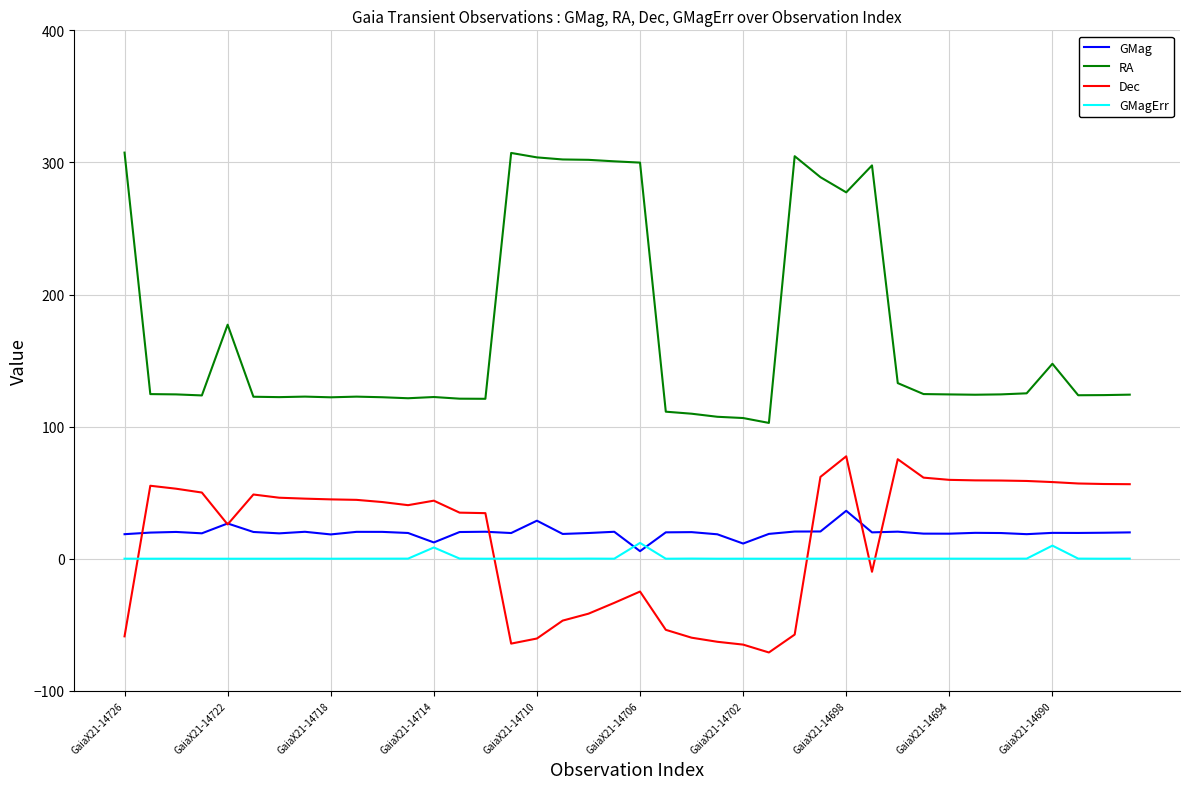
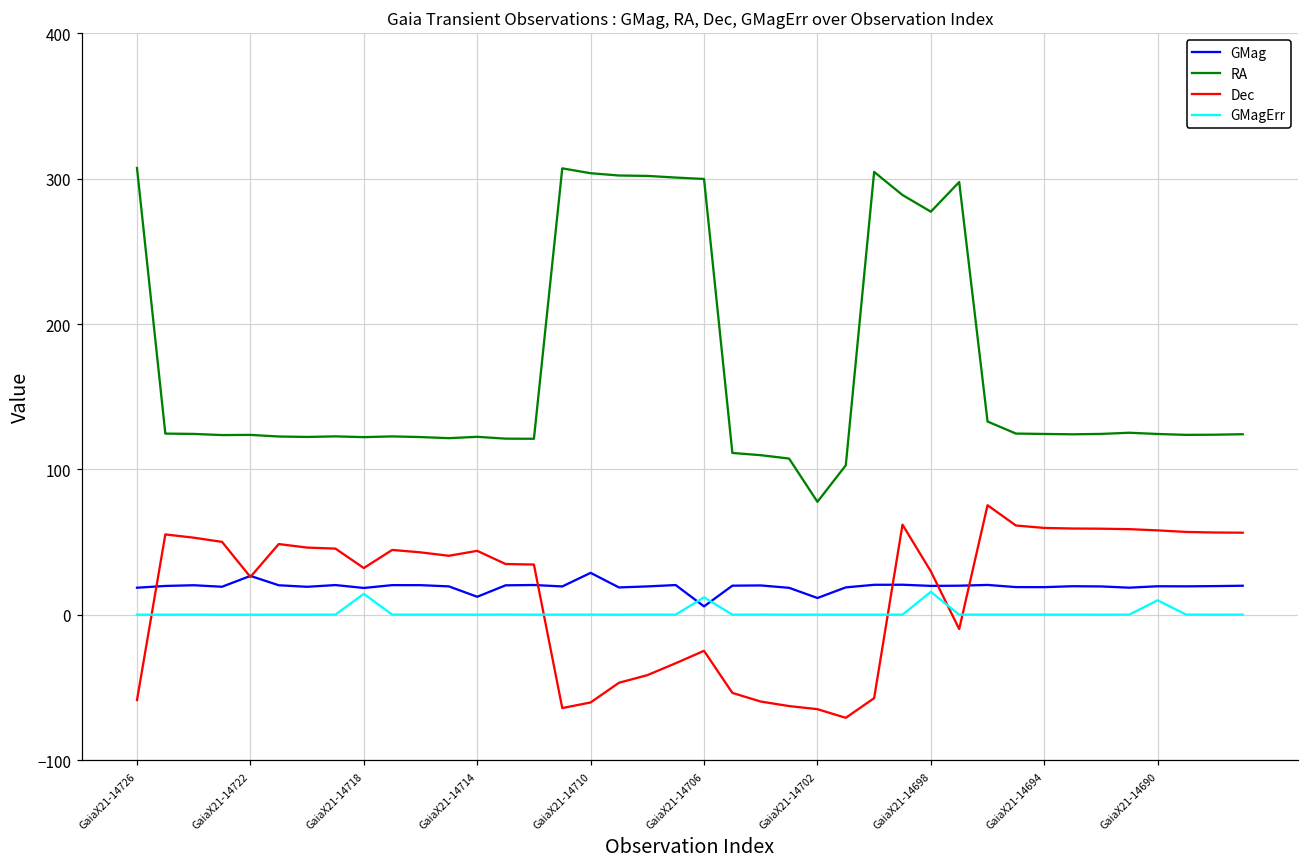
RA, GaiaX21-14722: 177 -> 124
Dec, GaiaX21-14718: 45 -> 32
GMagErr, GaiaX21-14718: 0 -> 14
GMagErr, GaiaX21-14714: 9 -> 0
RA, GaiaX21-14702: 107 -> 78
GMag, GaiaX21-14698: 36 -> 20
Dec, GaiaX21-14698: 78 -> 30
GMagErr, GaiaX21-14698: 0 -> 16
RA, GaiaX21-14690: 148 -> 124
